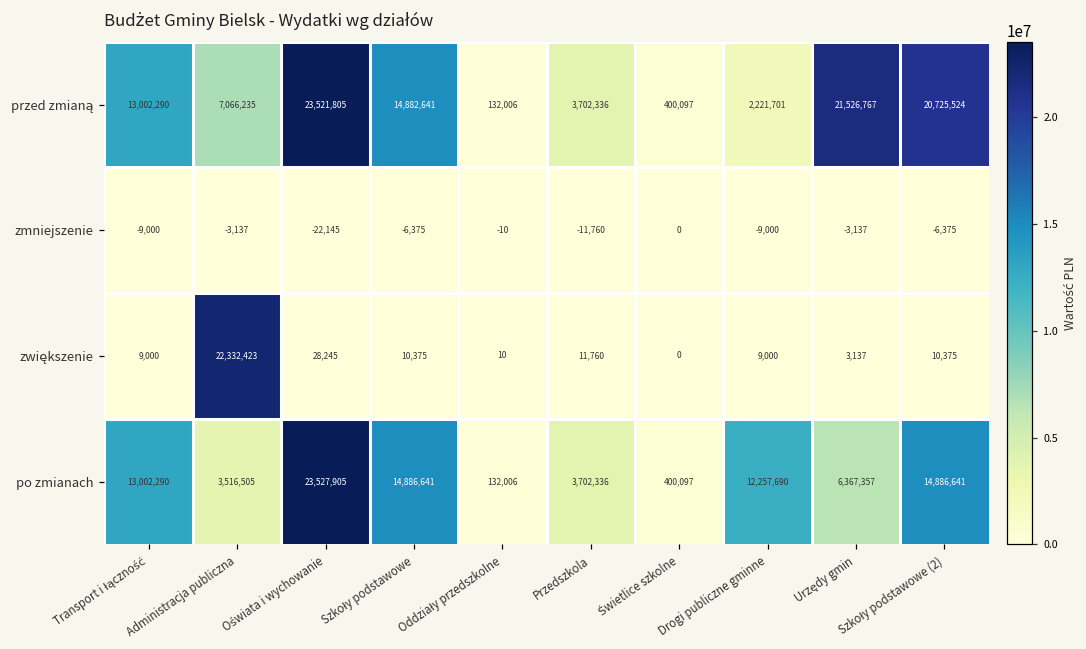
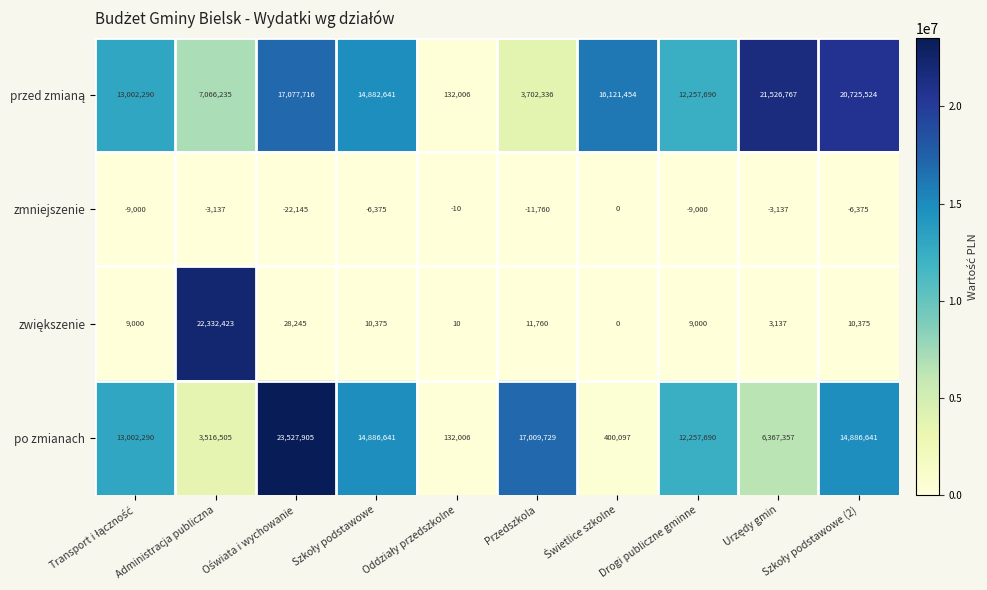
przed zmianą, Oświata i wychowanie: 23,521,805 -> 17,077,716
przed zmianą, Świetlice szkolne: 400,097 -> 16,121,454
przed zmianą, Drogi publiczne gminne: 2,221,701 -> 12,257,690
po zmianach, Przedszkola: 3,702,336 -> 17,009,729
